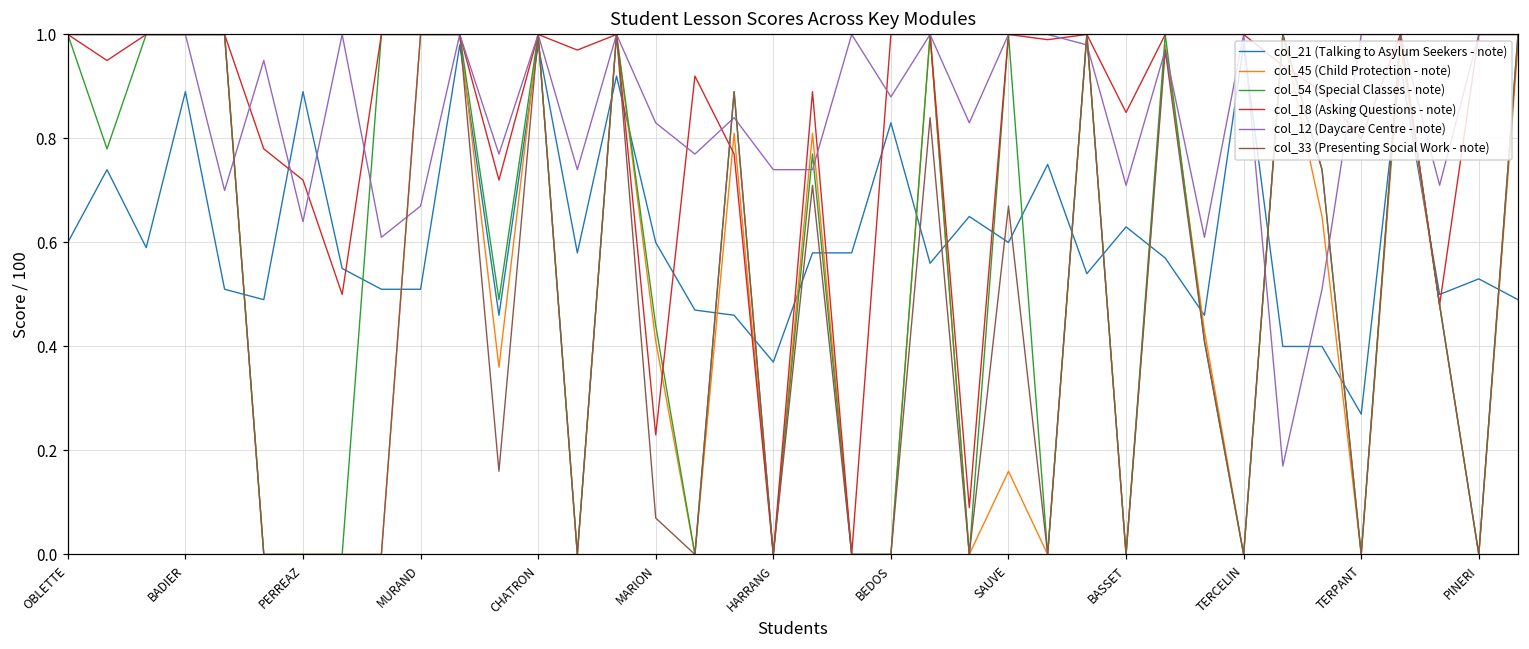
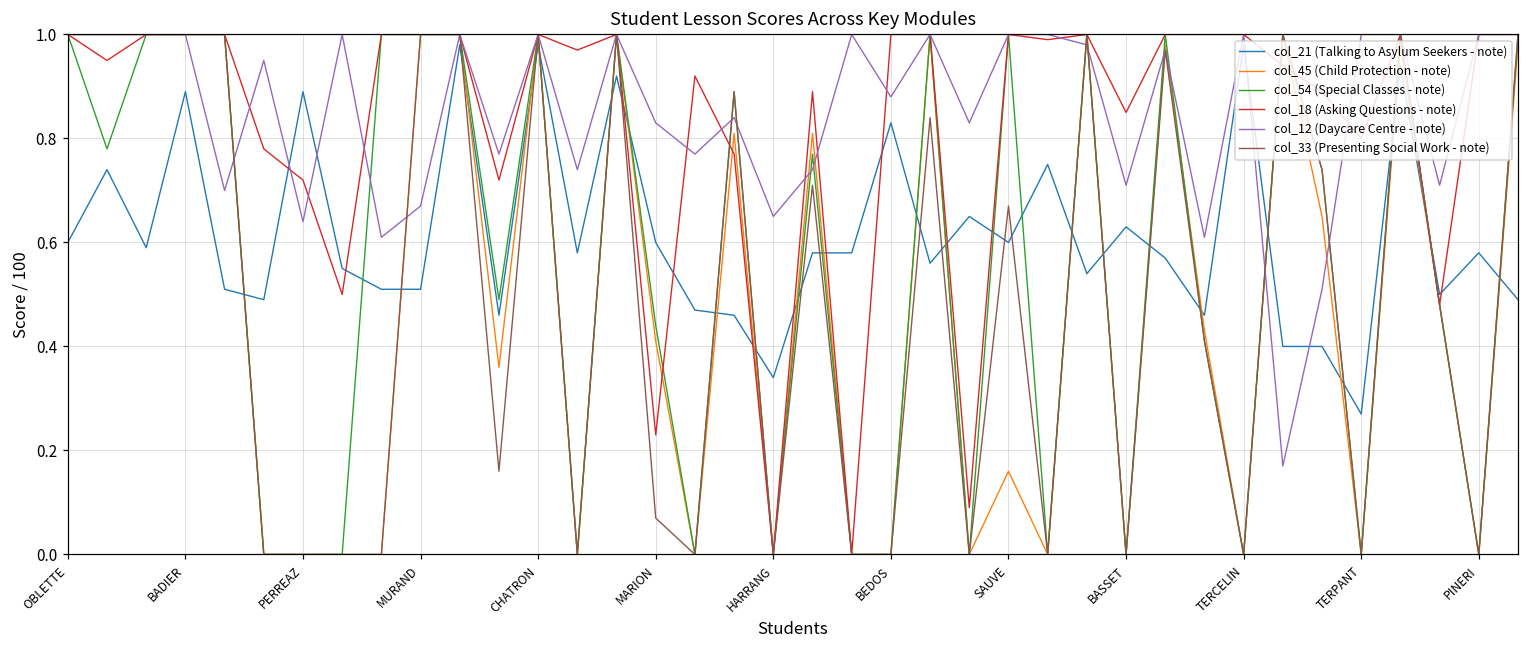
col_21 (Talking to Asylum Seekers - note), HARRANG: 0.37 -> 0.34
col_12 (Daycare Centre - note), HARRANG: 0.74 -> 0.65
col_21 (Talking to Asylum Seekers - note), PINERI: 0.53 -> 0.58
